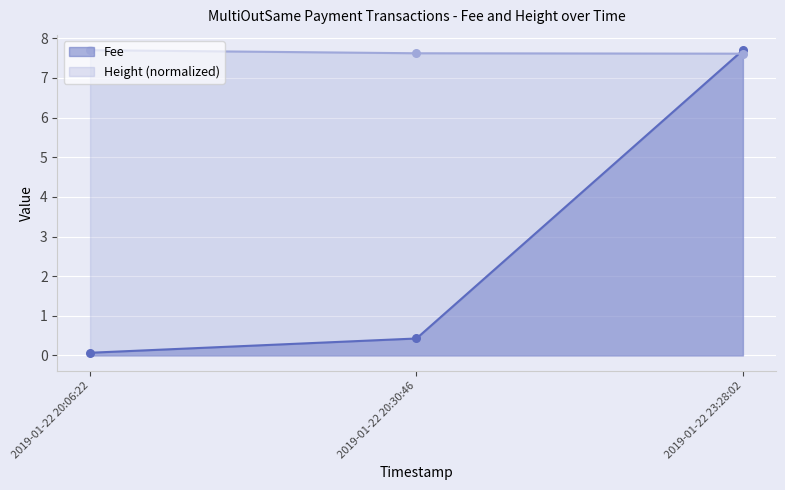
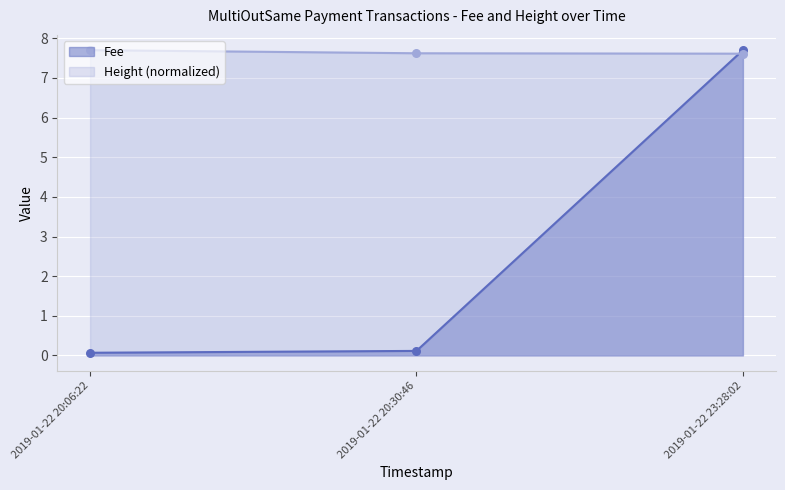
Fee, 2019-01-22 20:30:46: 0.4 -> 0.1
